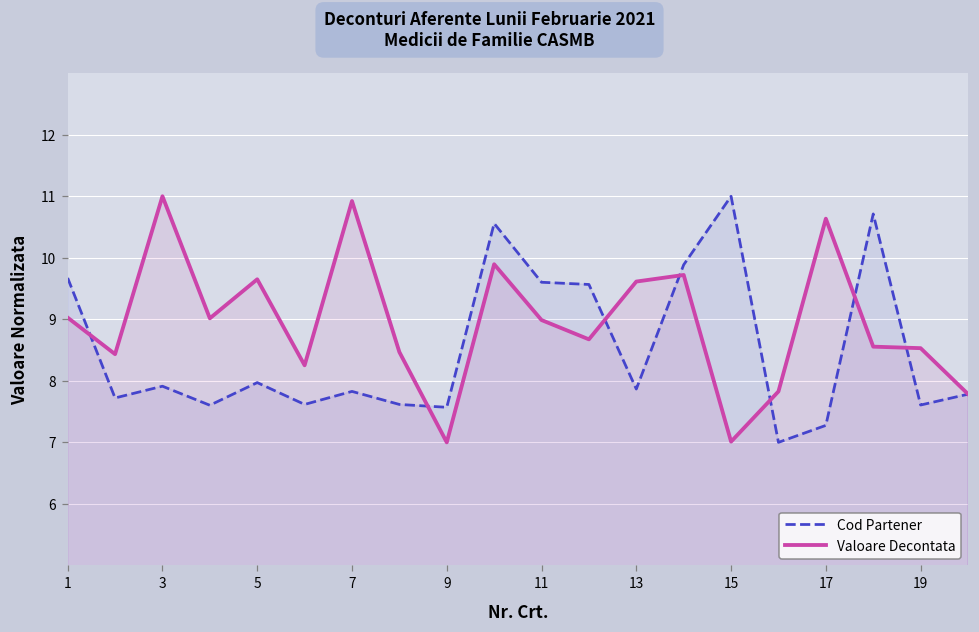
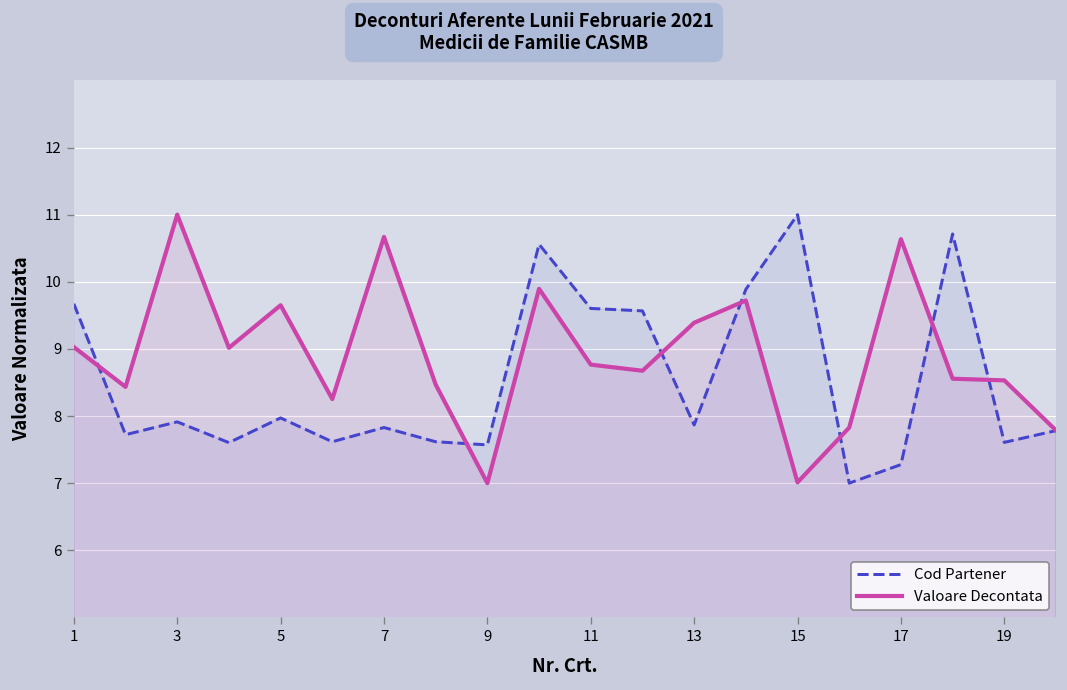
Valoare Decontata, 7: 10.9 -> 10.7
Valoare Decontata, 11: 9.0 -> 8.8
Valoare Decontata, 13: 9.6 -> 9.4
